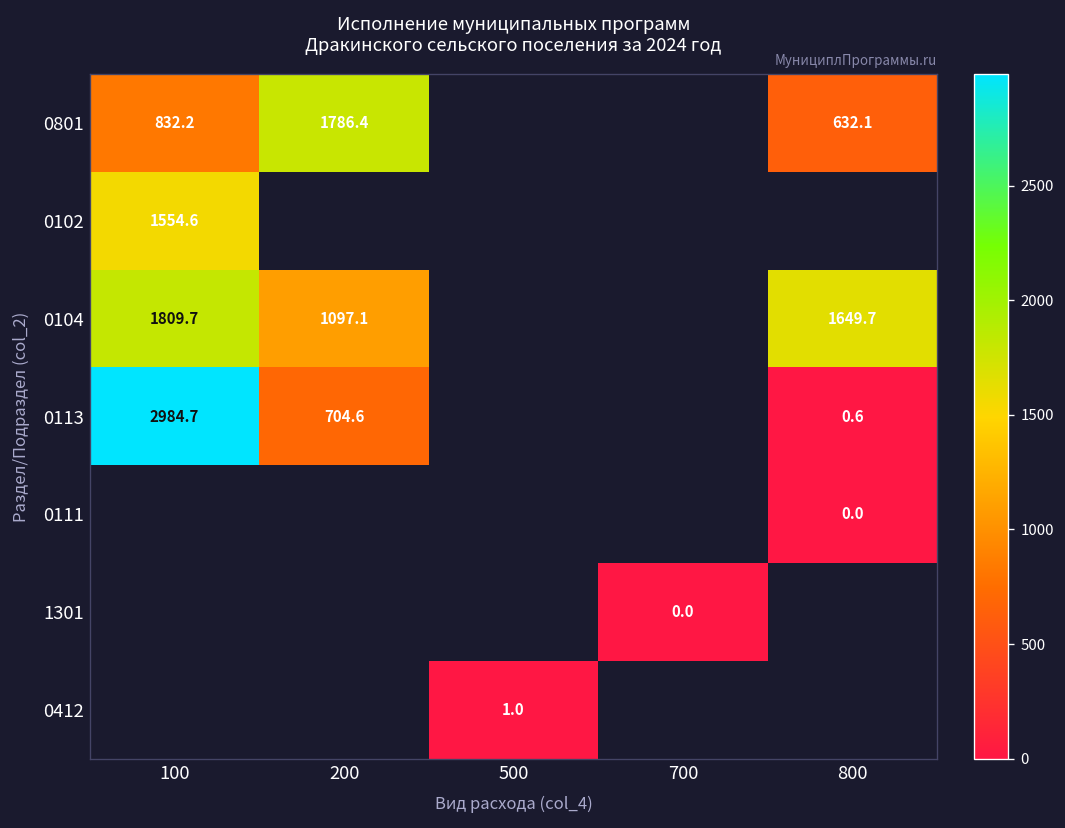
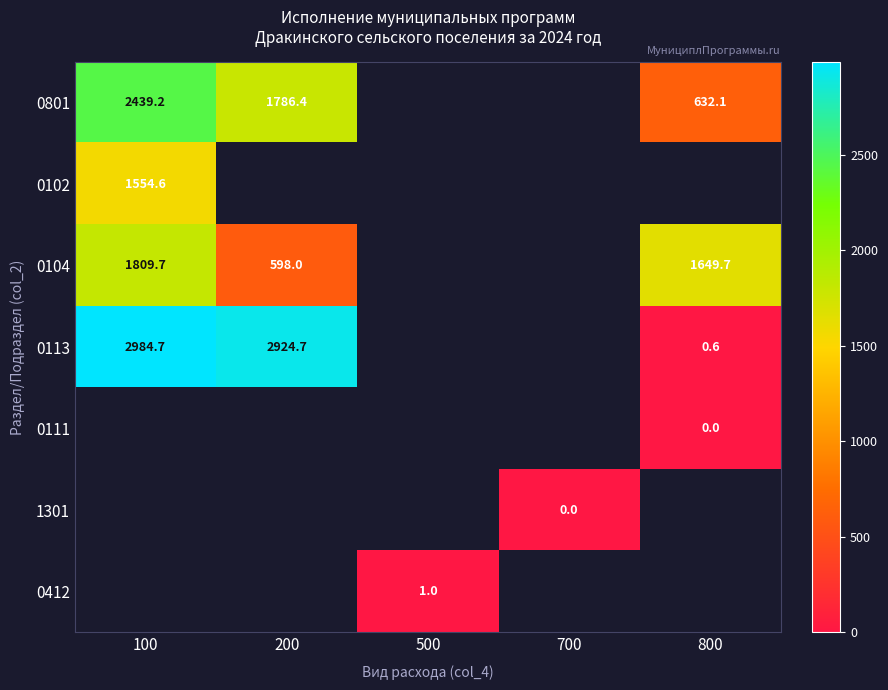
0801, 100: 832.2 -> 2439.2
0104, 200: 1097.1 -> 598.0
0113, 200: 704.6 -> 2924.7
